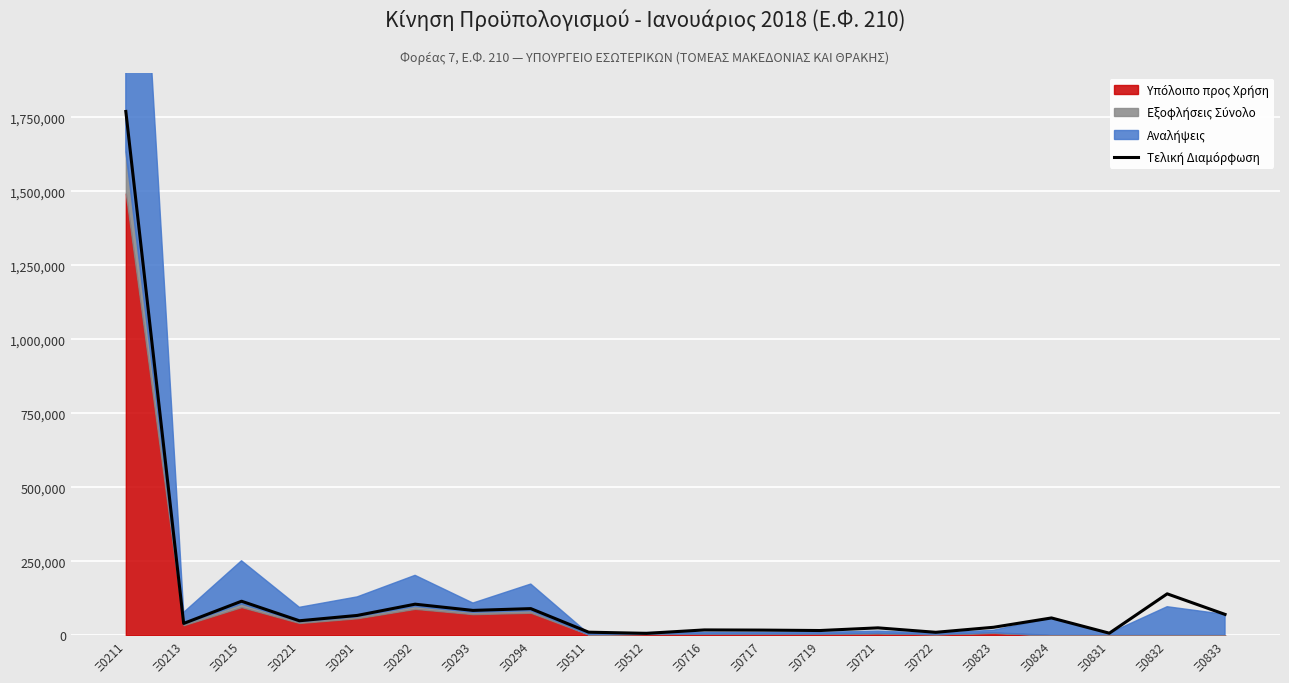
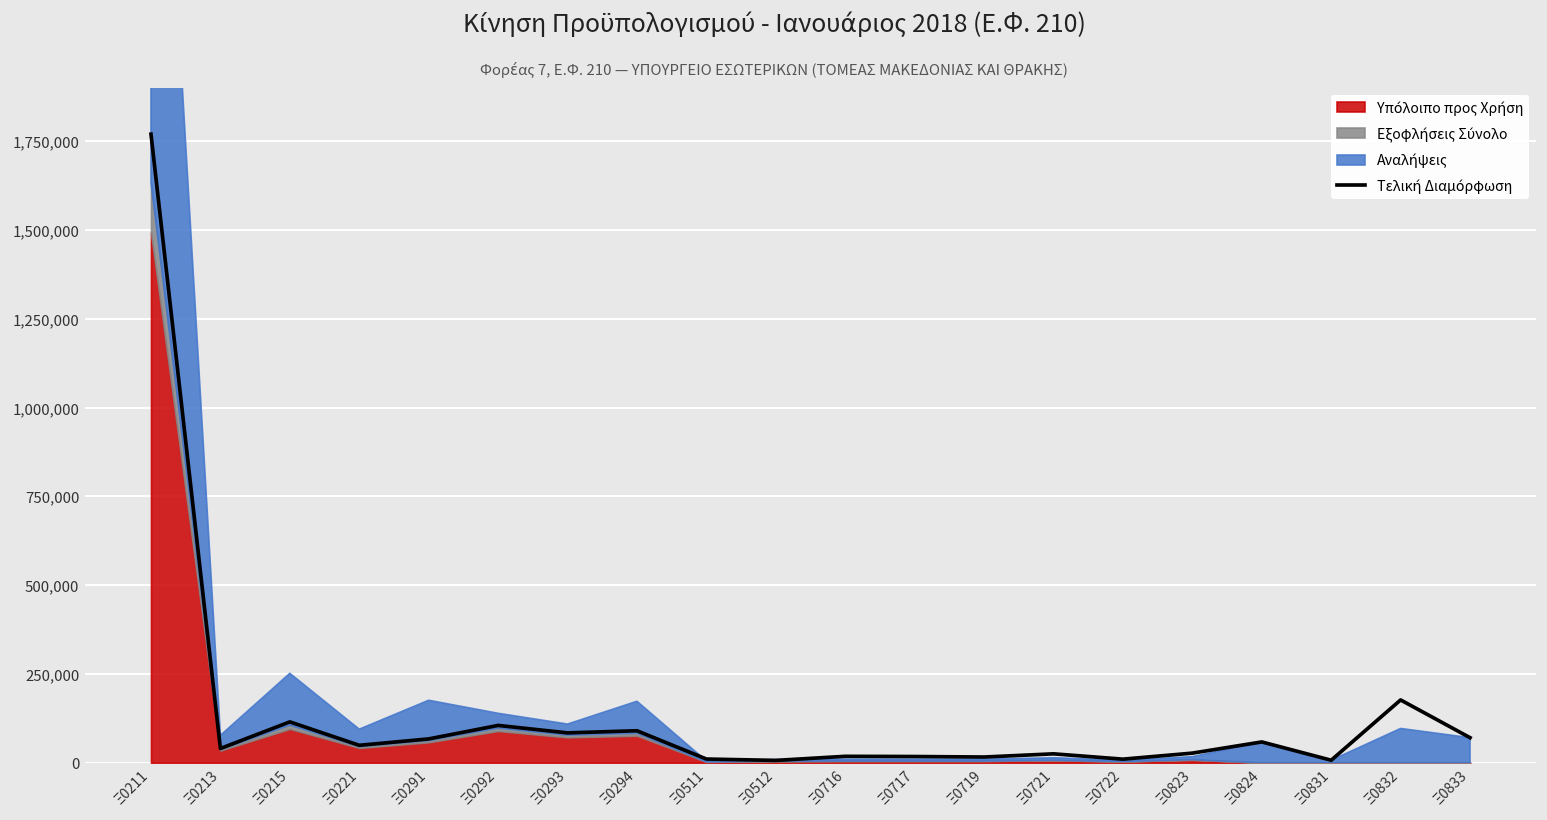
Αναλήψεις, Ξ0291: 70,000 -> 110,000
Αναλήψεις, Ξ0292: 110,000 -> 40,000
Τελική Διαμόρφωση, Ξ0832: 140,000 -> 180,000
